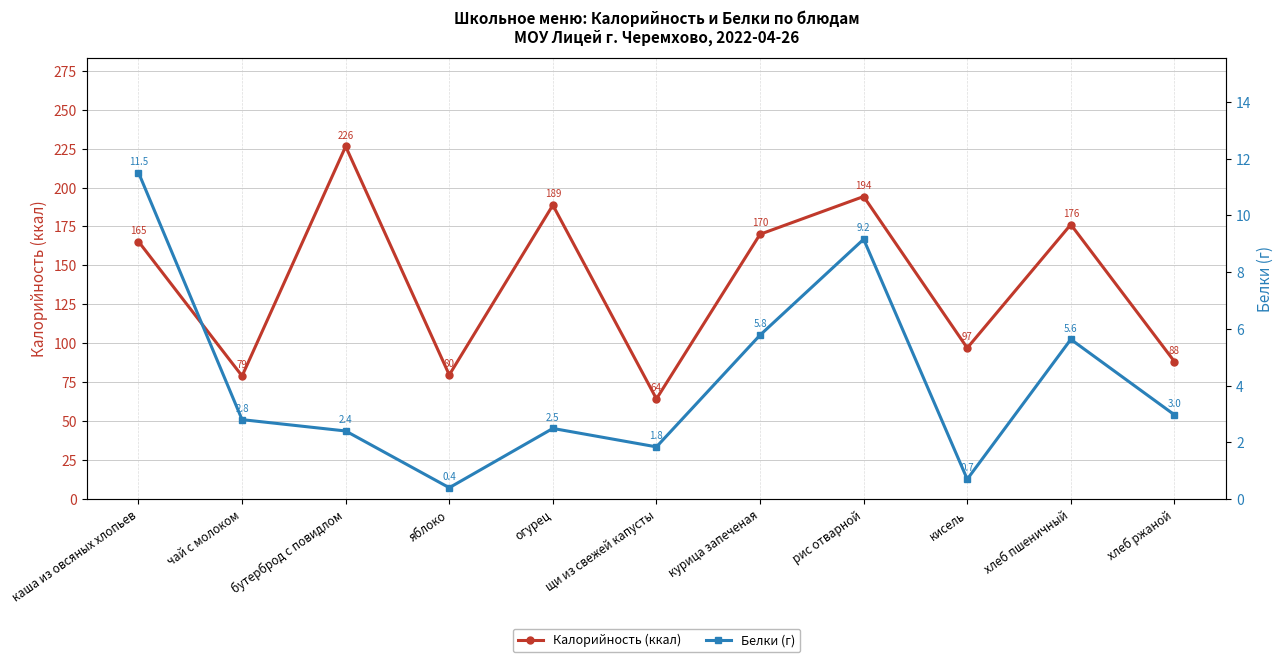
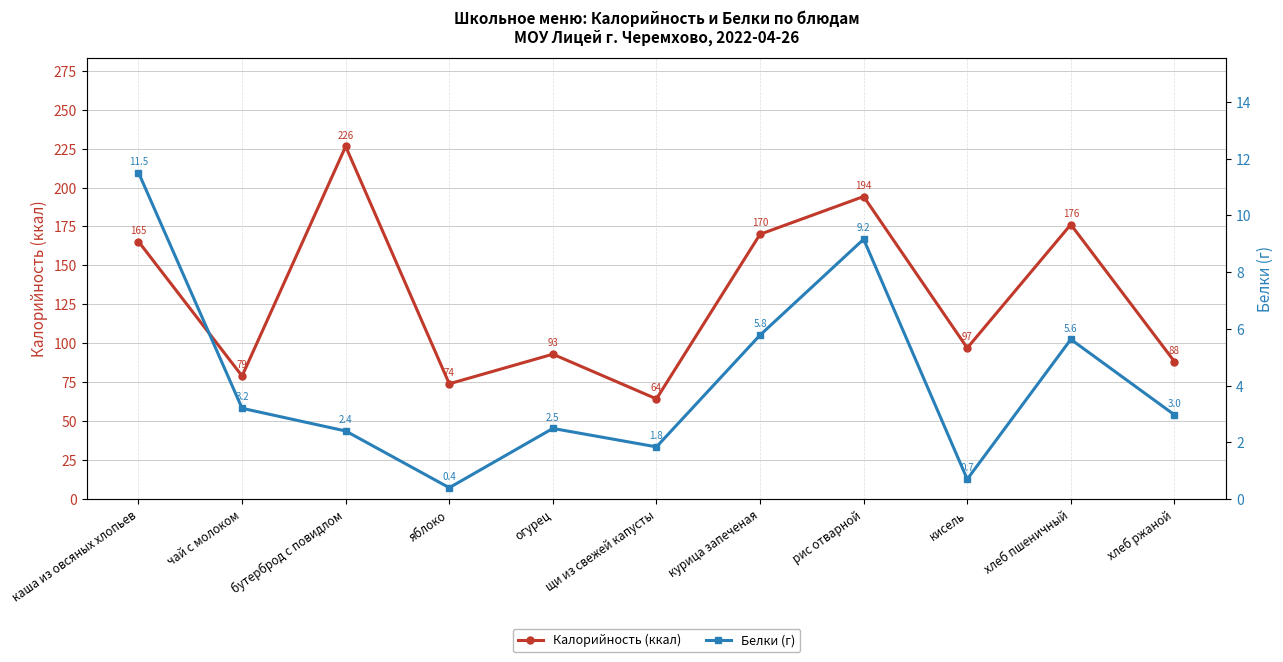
Калорийность (ккал), яблоко: 80 -> 74
Калорийность (ккал), огурец: 189 -> 93
Белки (г), чай с молоком: 2.8 -> 3.2
